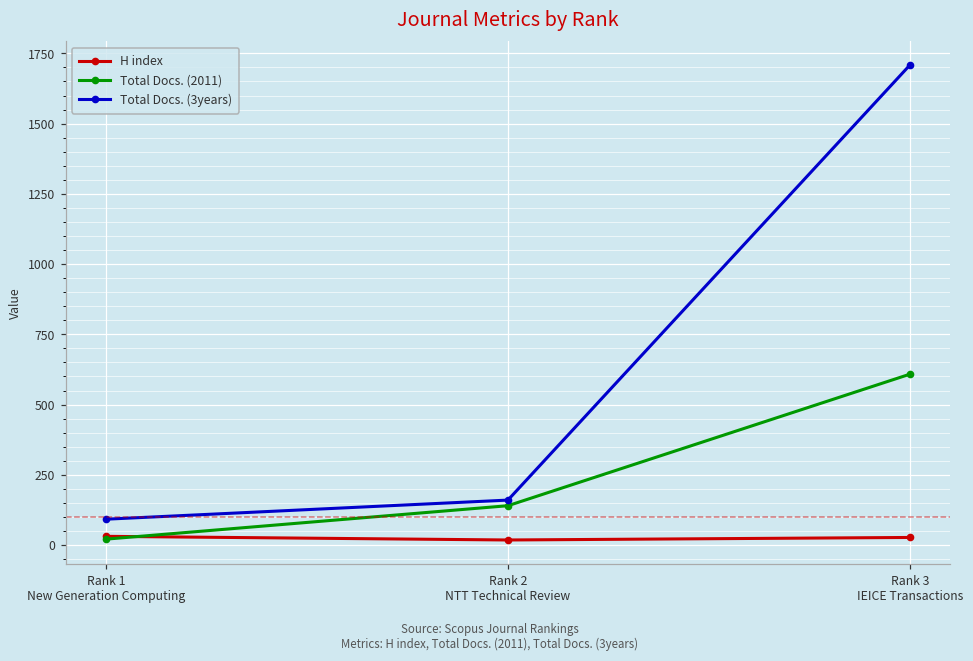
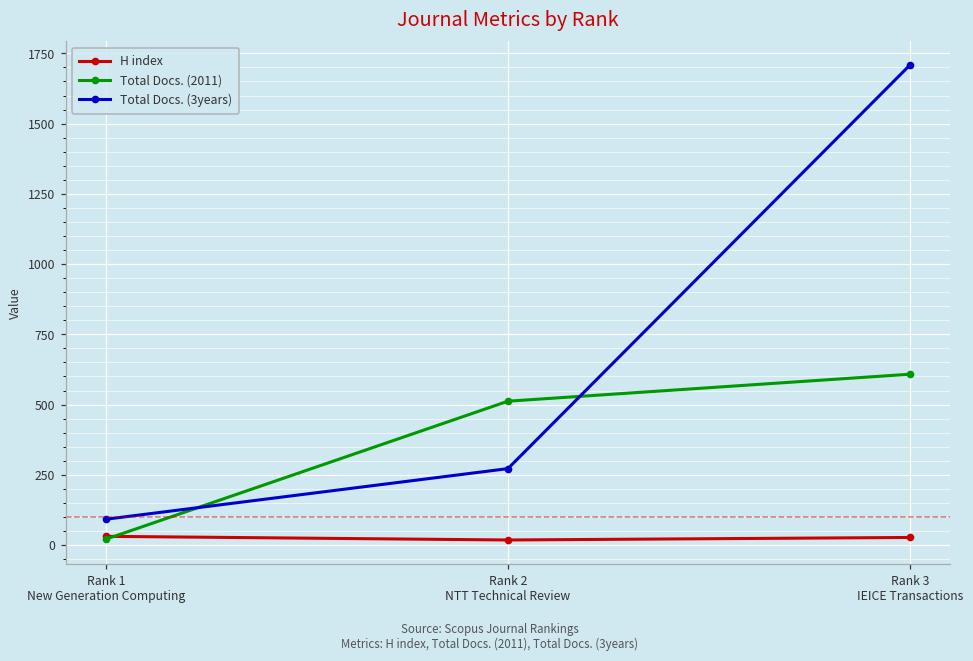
Total Docs. (2011), Rank 2 NTT Technical Review: 140 -> 510
Total Docs. (3years), Rank 2 NTT Technical Review: 160 -> 270
